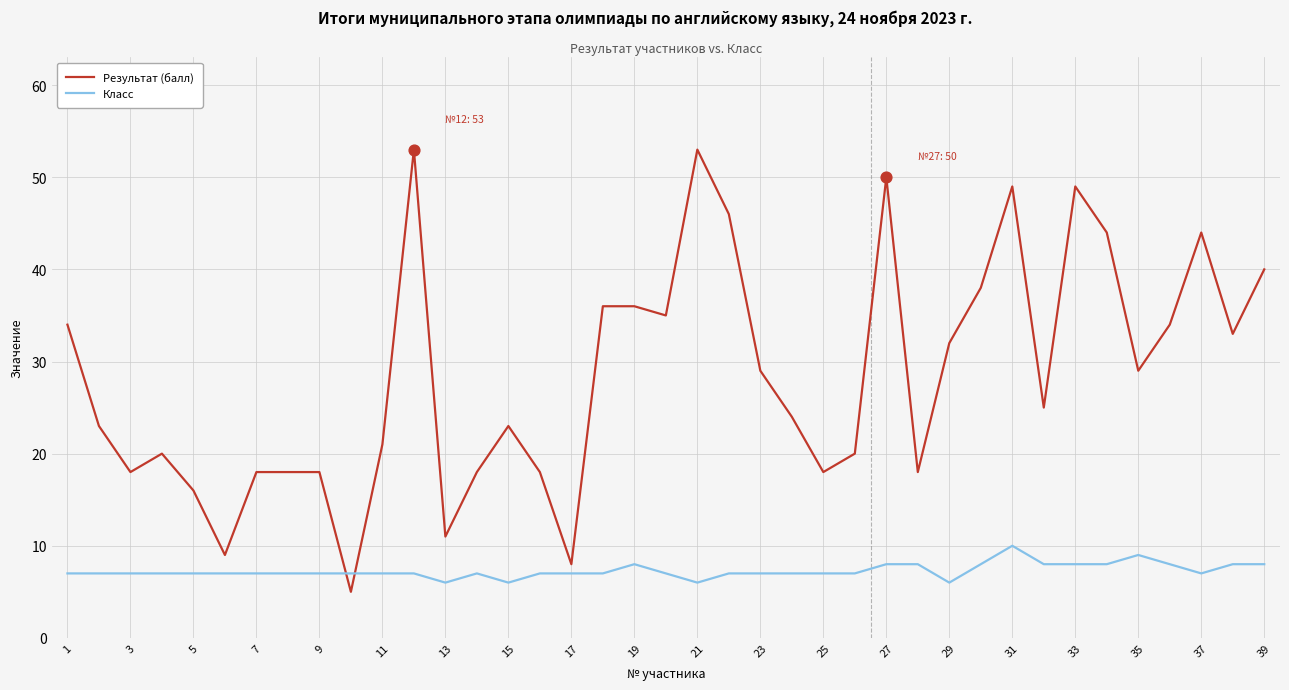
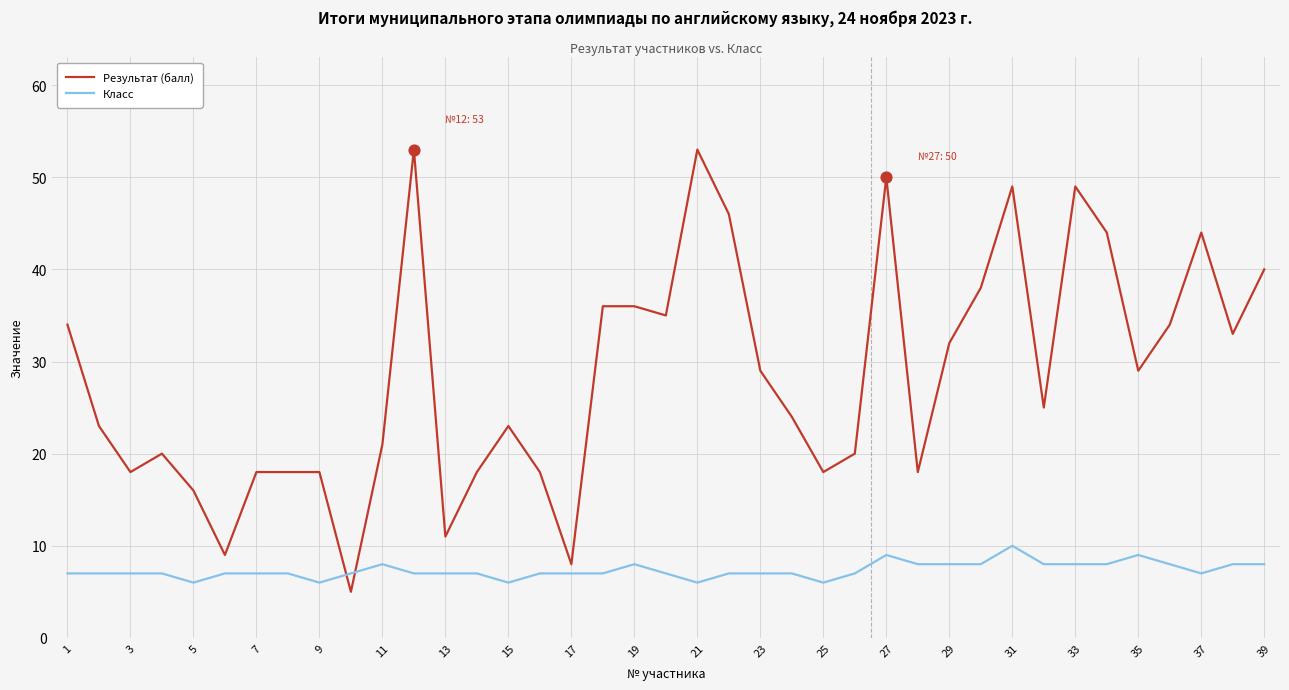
Класс, 5: 7 -> 6
Класс, 9: 7 -> 6
Класс, 11: 7 -> 8
Класс, 13: 6 -> 7
Класс, 25: 7 -> 6
Класс, 27: 8 -> 9
Класс, 29: 6 -> 8
